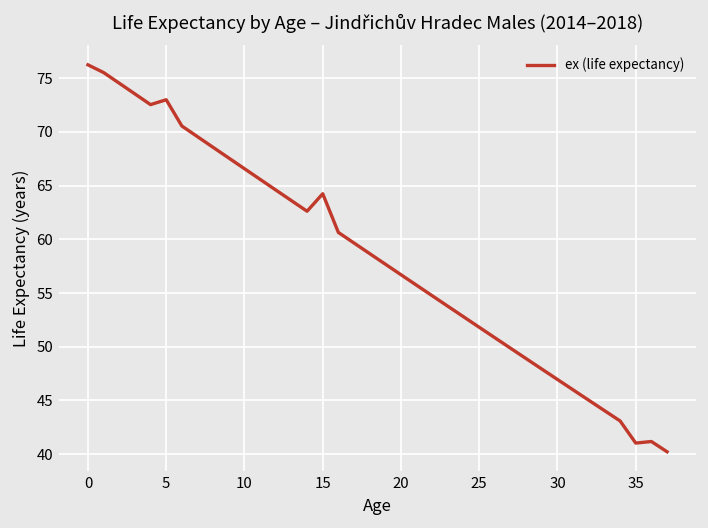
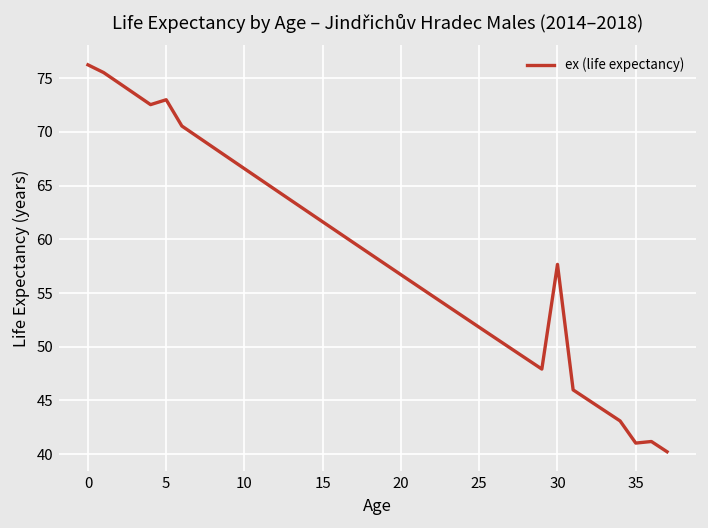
15: 64 -> 62
30: 47 -> 58
